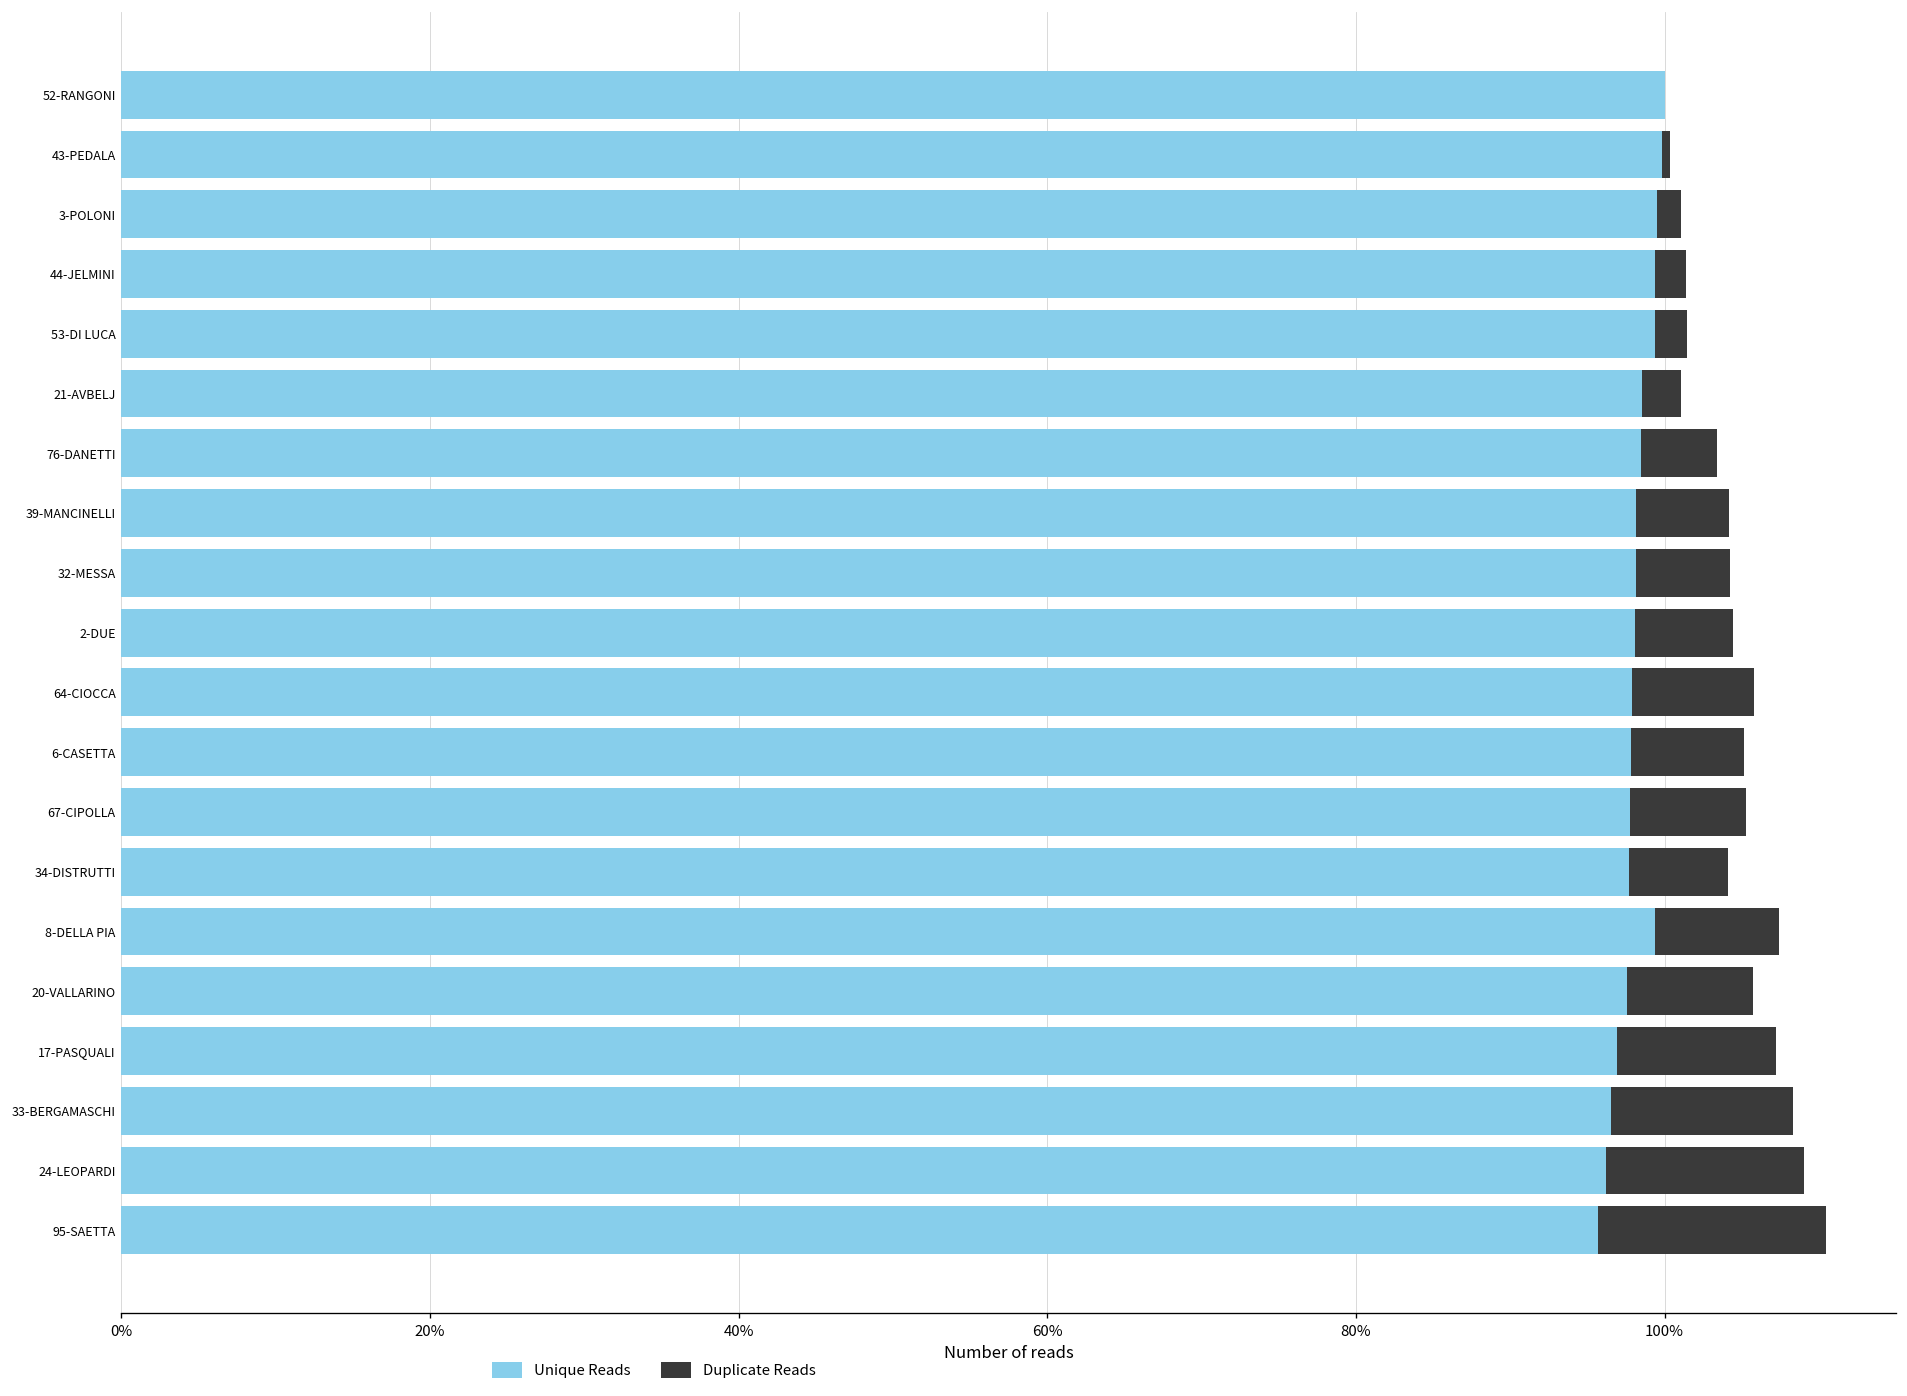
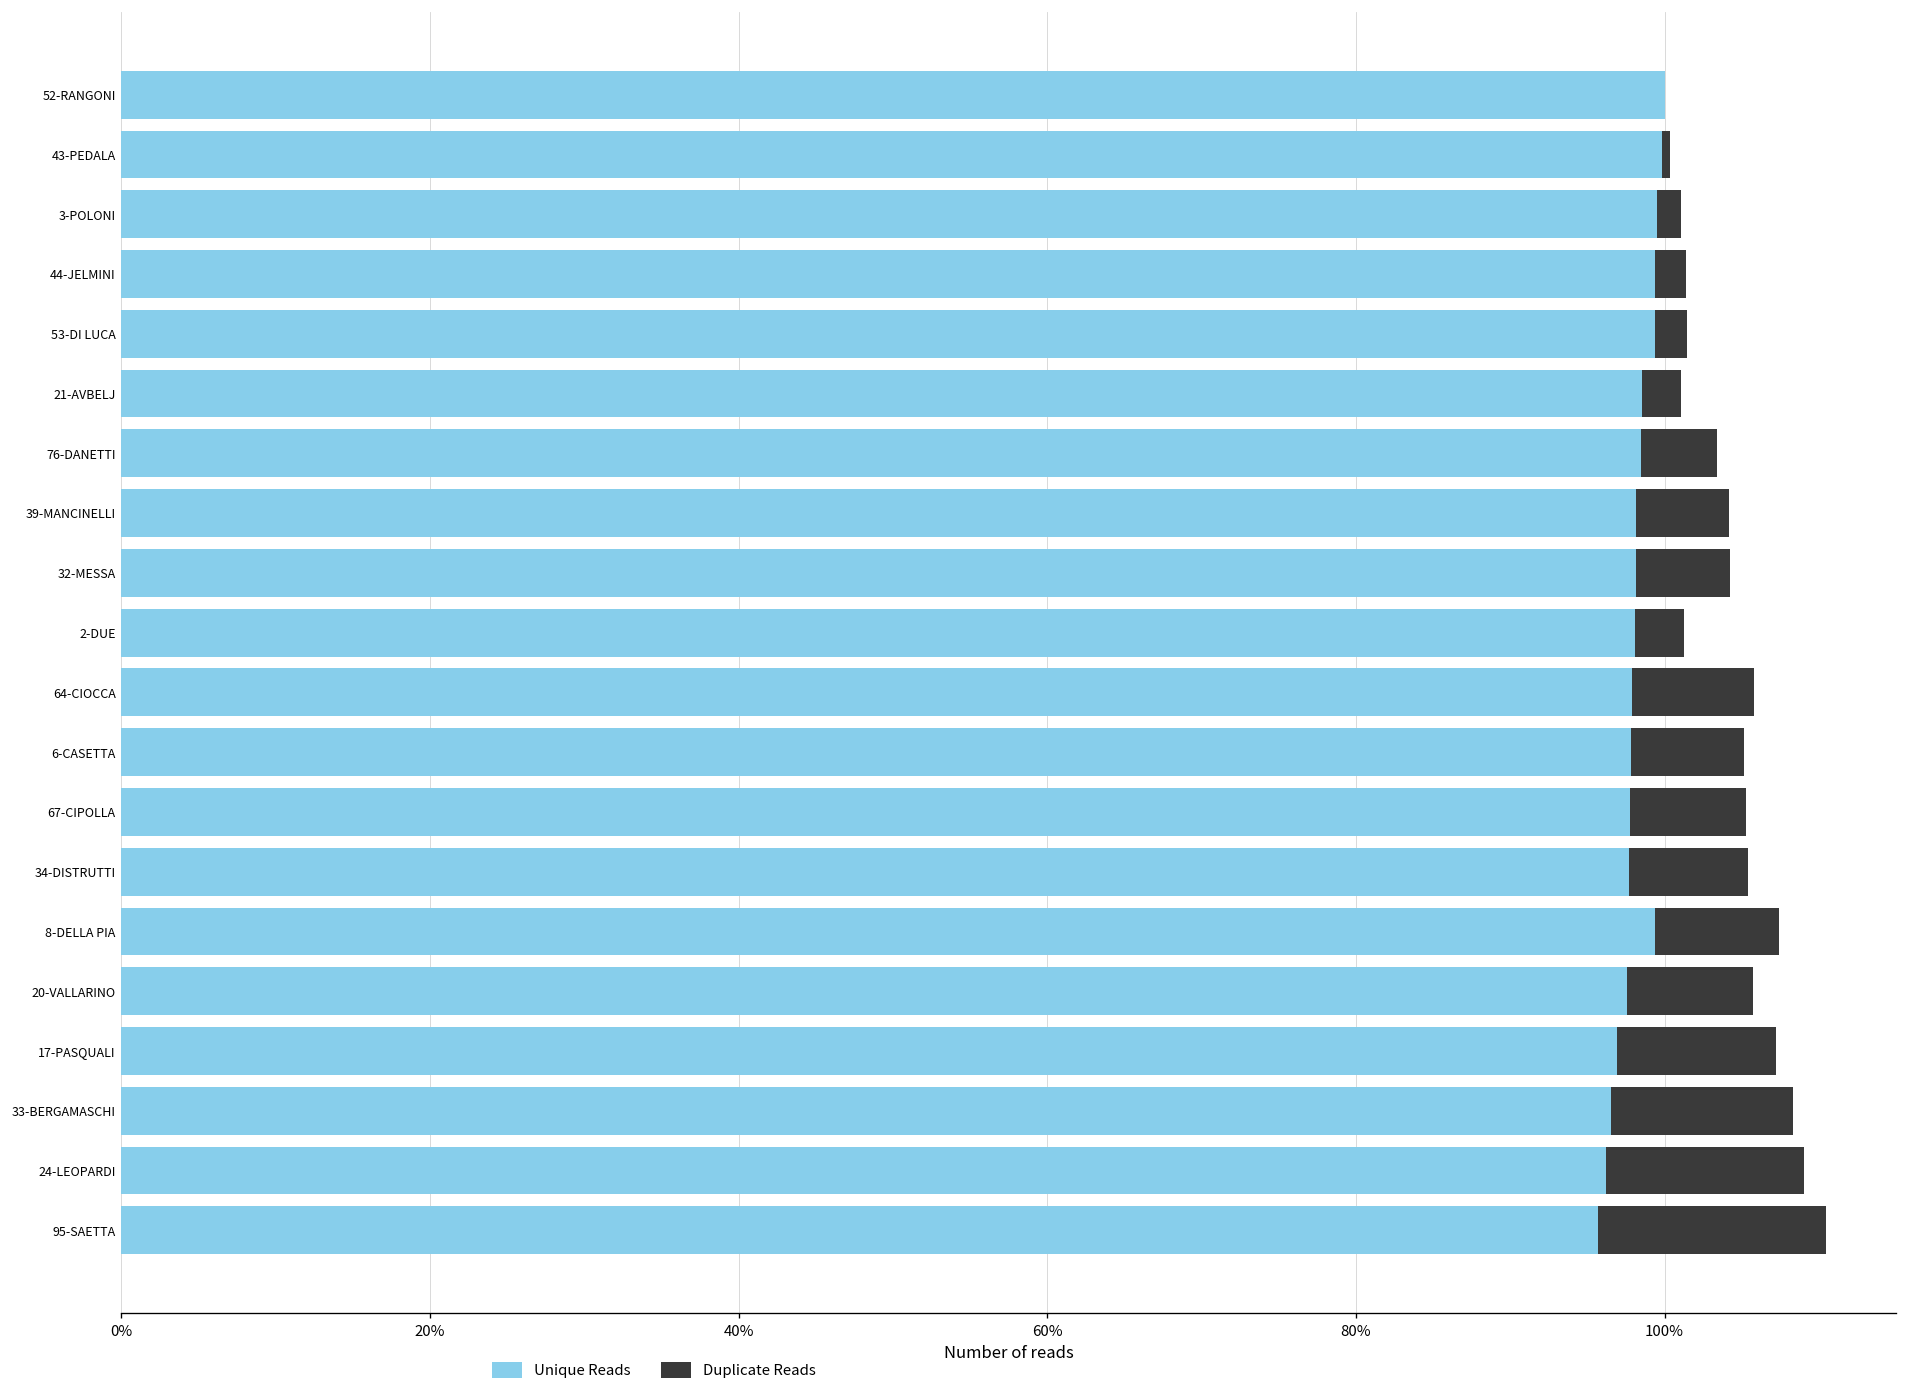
Duplicate Reads, 2-DUE: 6.3% -> 3.2%
Duplicate Reads, 34-DISTRUTTI: 6.4% -> 7.7%
